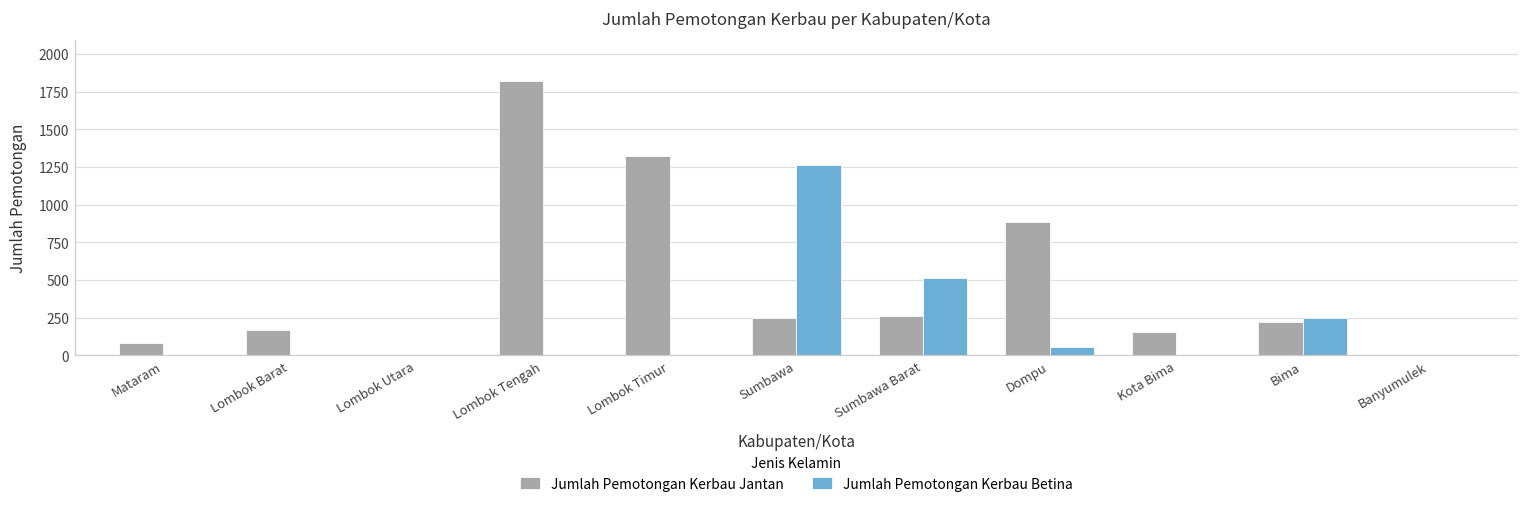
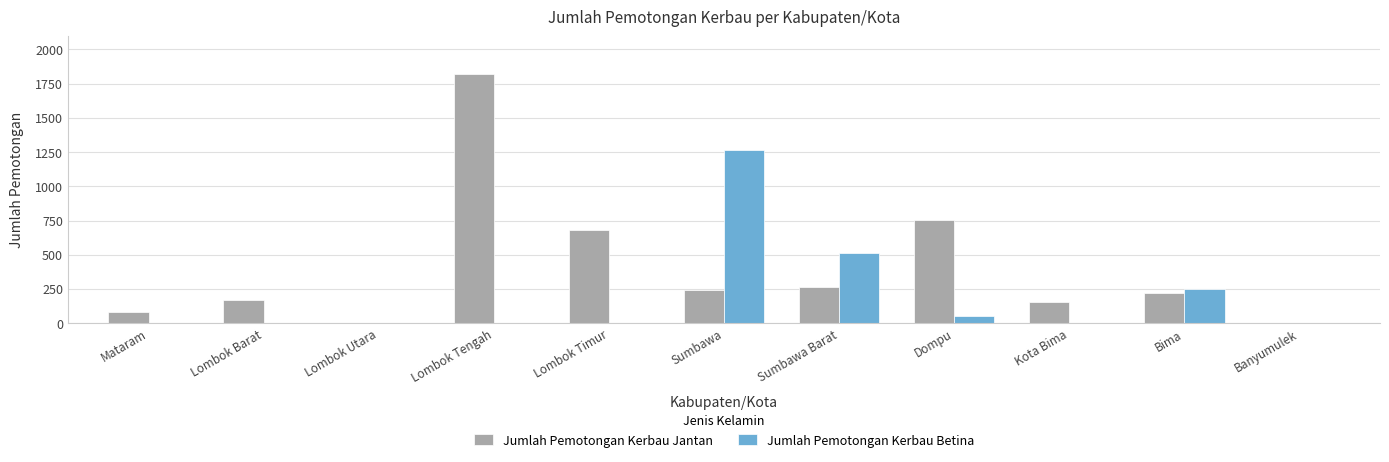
Jumlah Pemotongan Kerbau Jantan, Lombok Timur: 1330 -> 680
Jumlah Pemotongan Kerbau Jantan, Dompu: 890 -> 750
